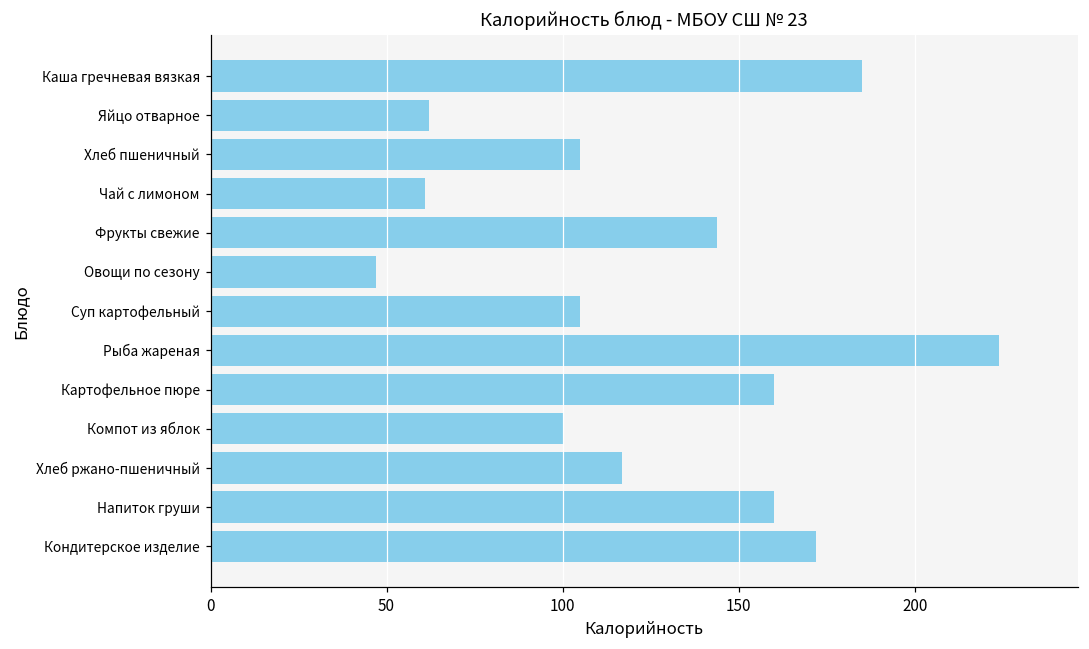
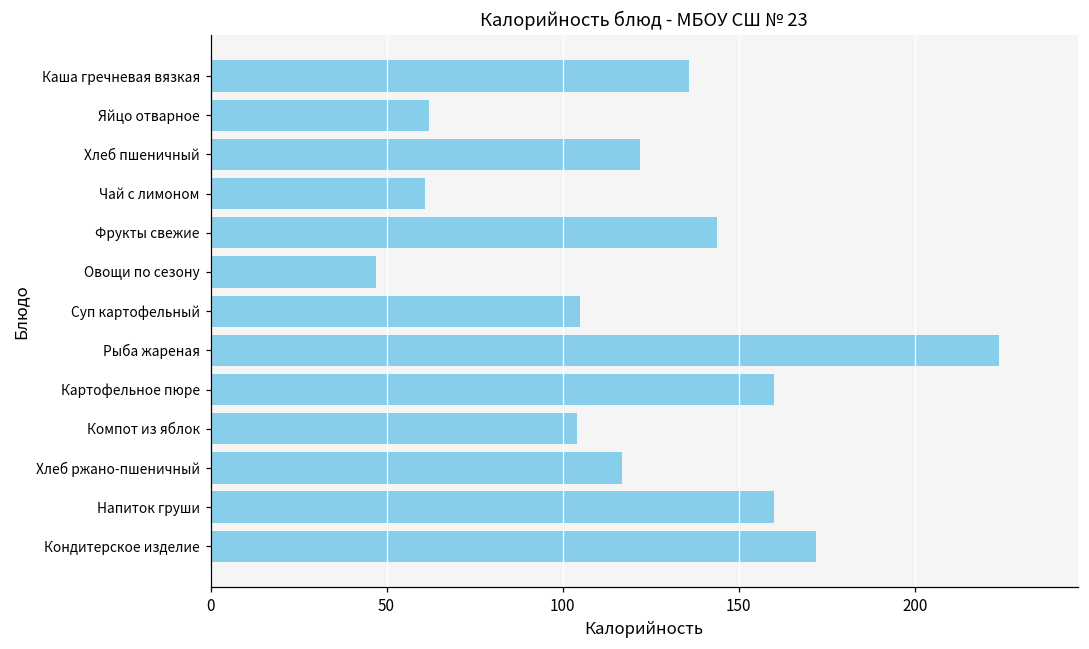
Каша гречневая вязкая: 185 -> 136
Хлеб пшеничный: 105 -> 122
Компот из яблок: 100 -> 104
